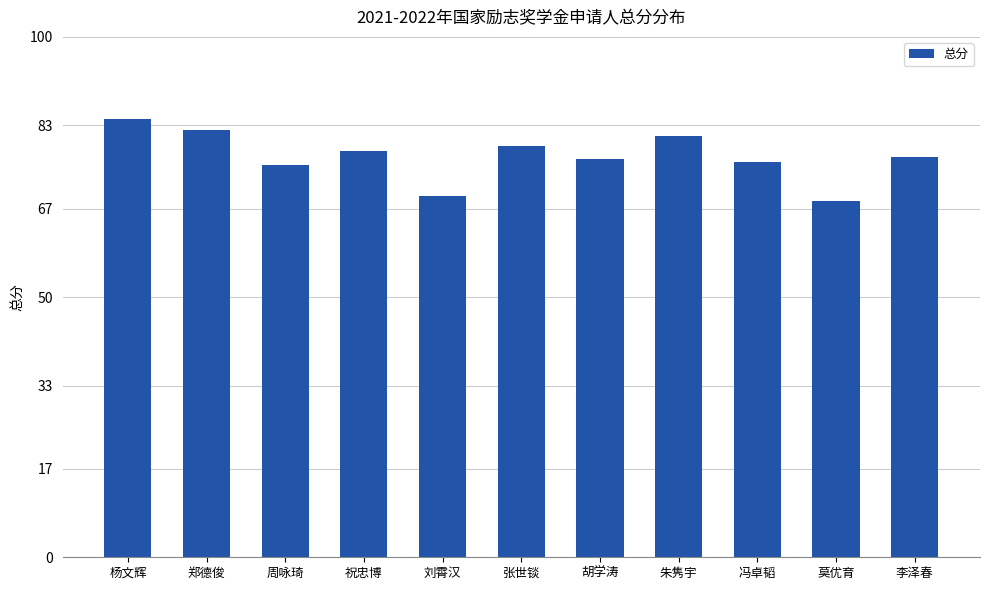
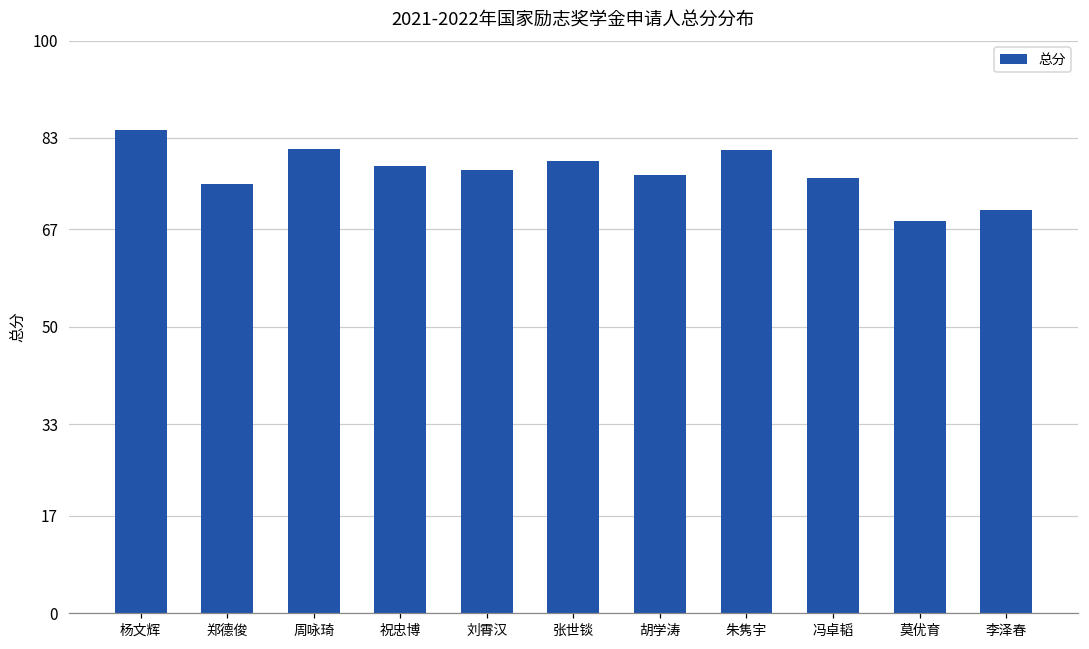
郑德俊: 82 -> 75
周咏琦: 75 -> 81
刘霄汉: 69 -> 77
李泽春: 77 -> 70
